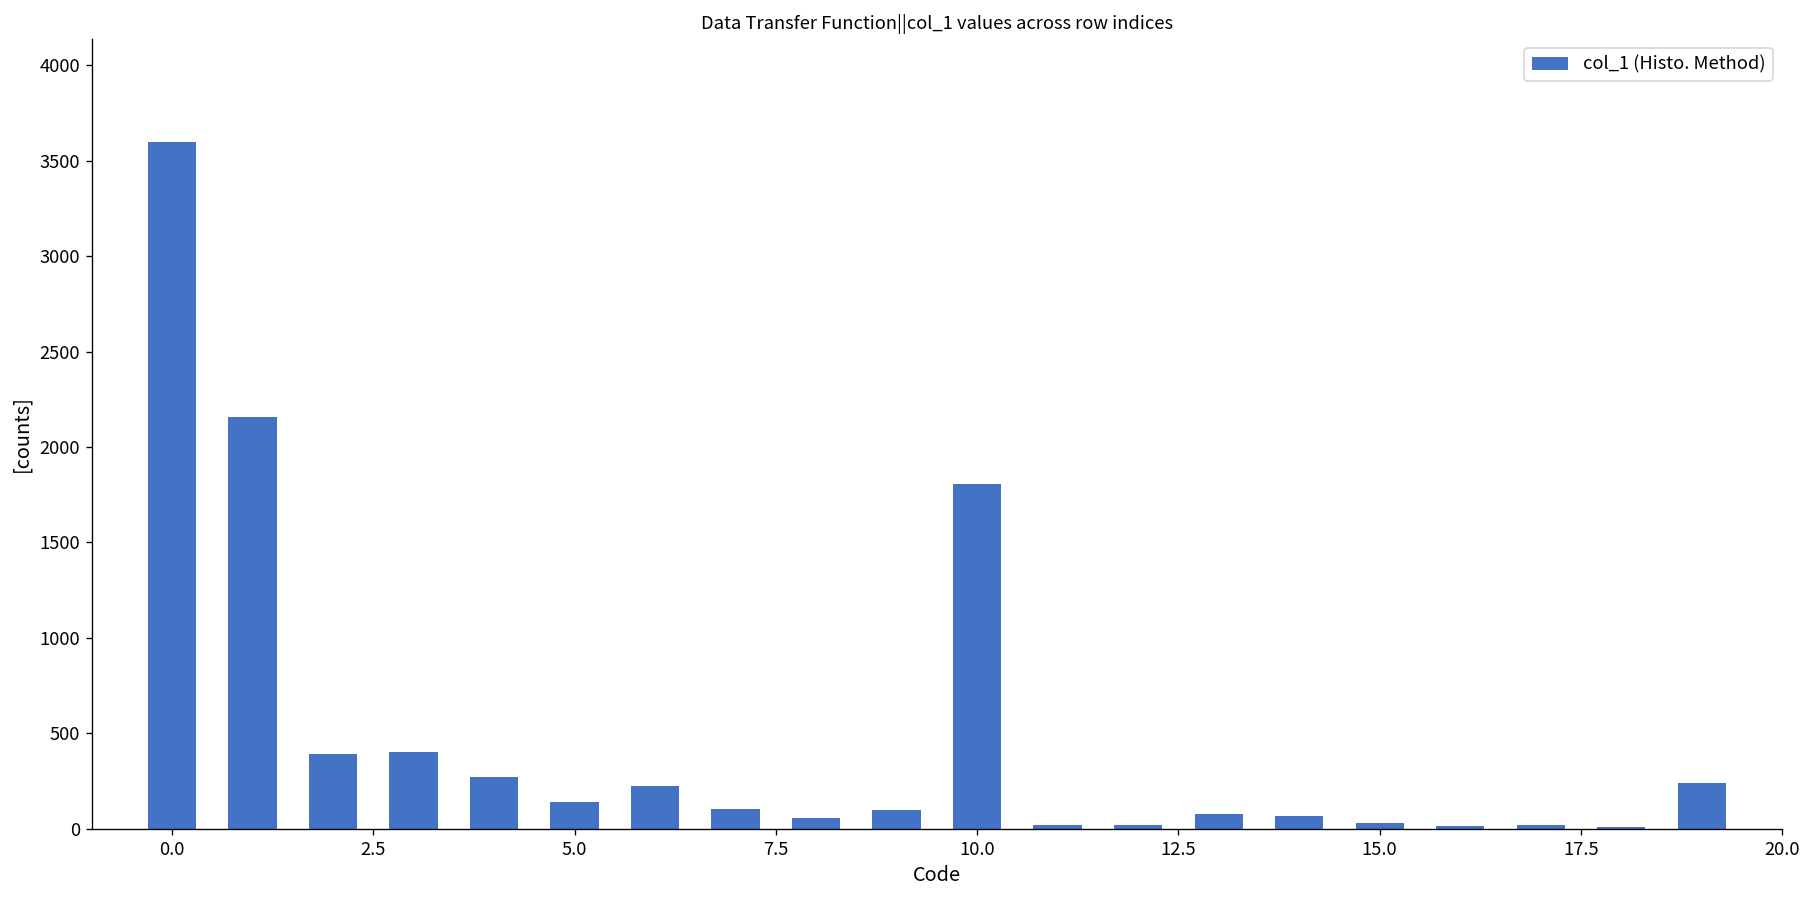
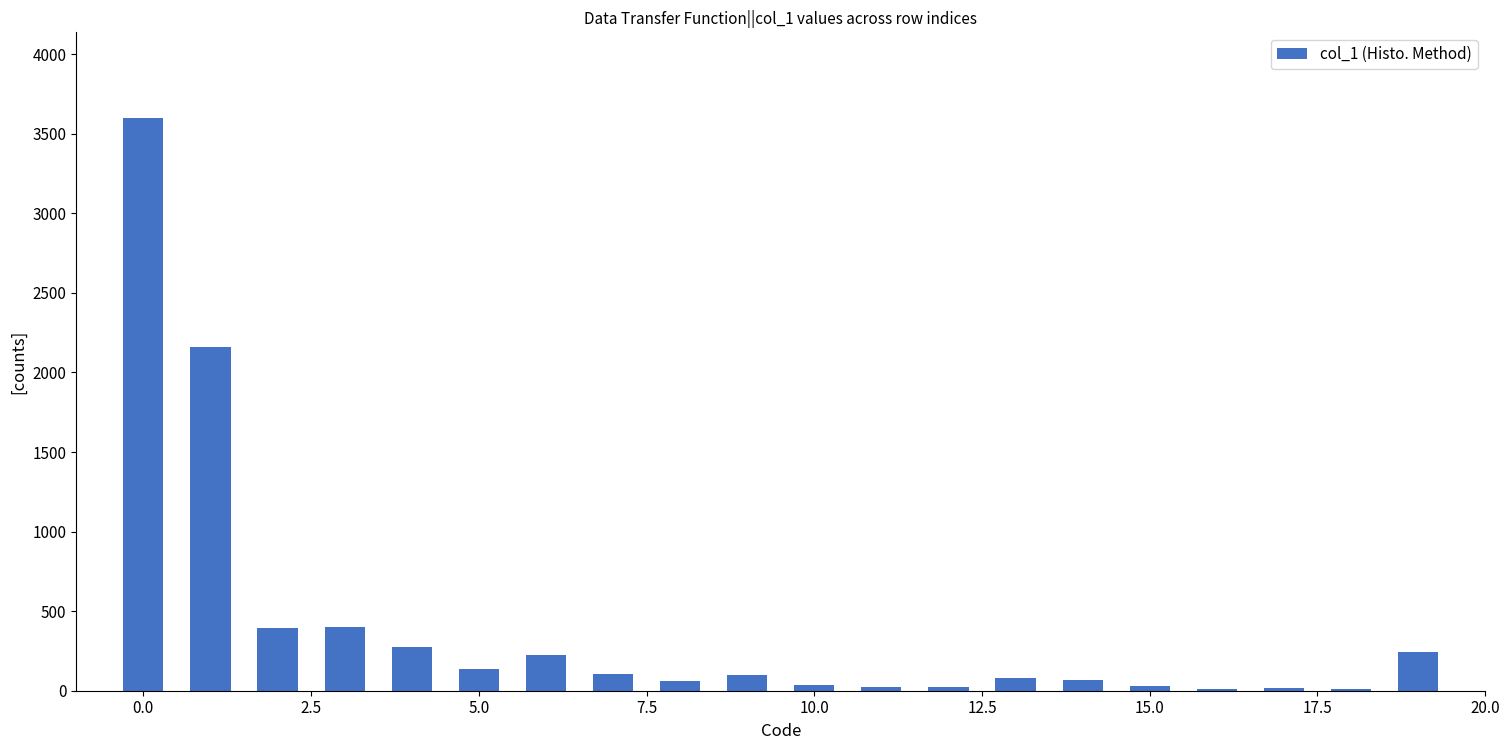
10.0: 1810 -> 40
